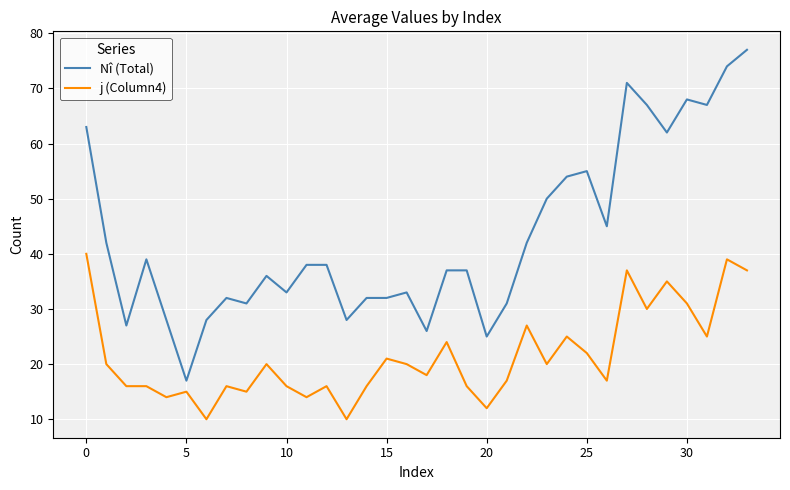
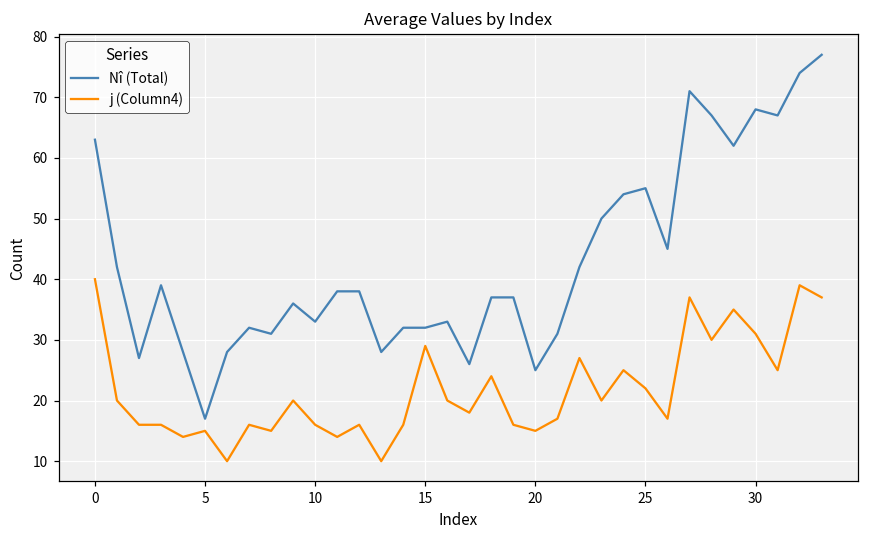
j (Column4), 15: 21 -> 29
j (Column4), 20: 12 -> 15
